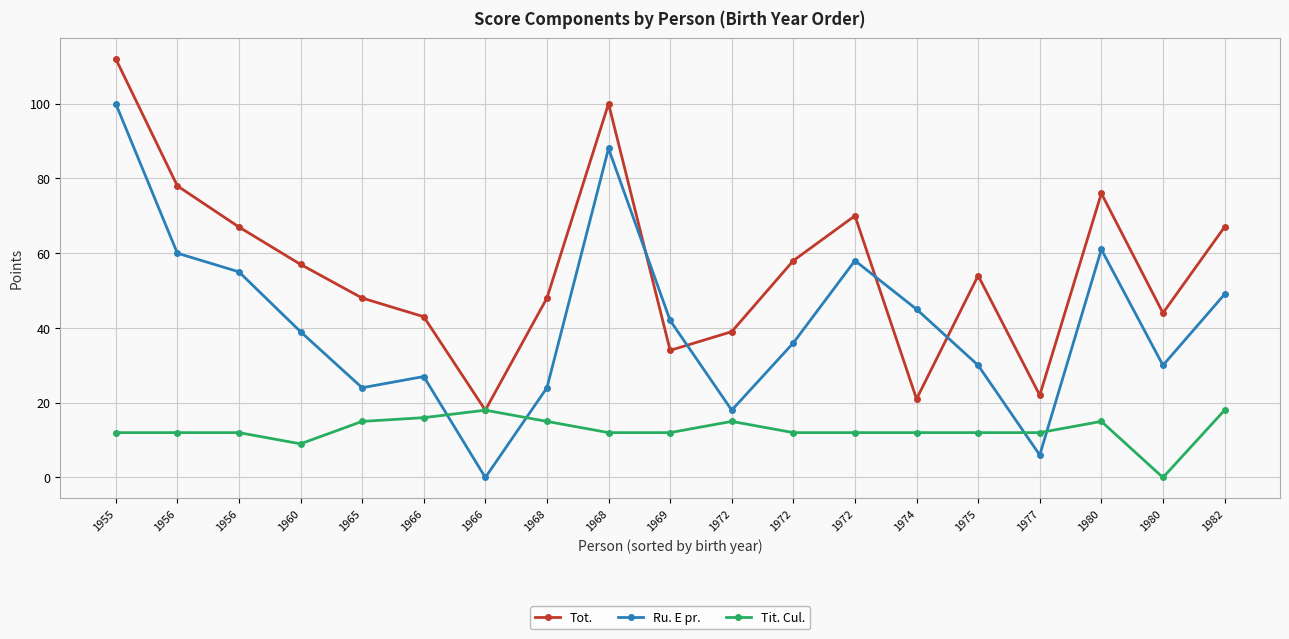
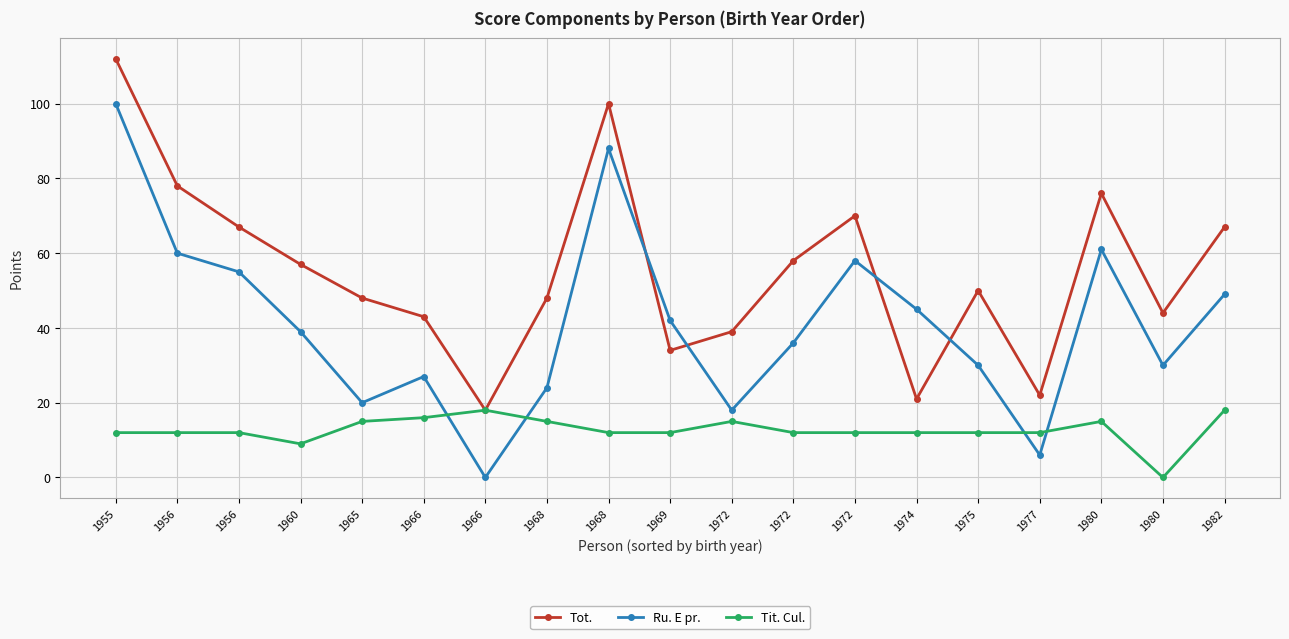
Ru. E pr., 1965: 24 -> 20
Tot., 1975: 54 -> 50
